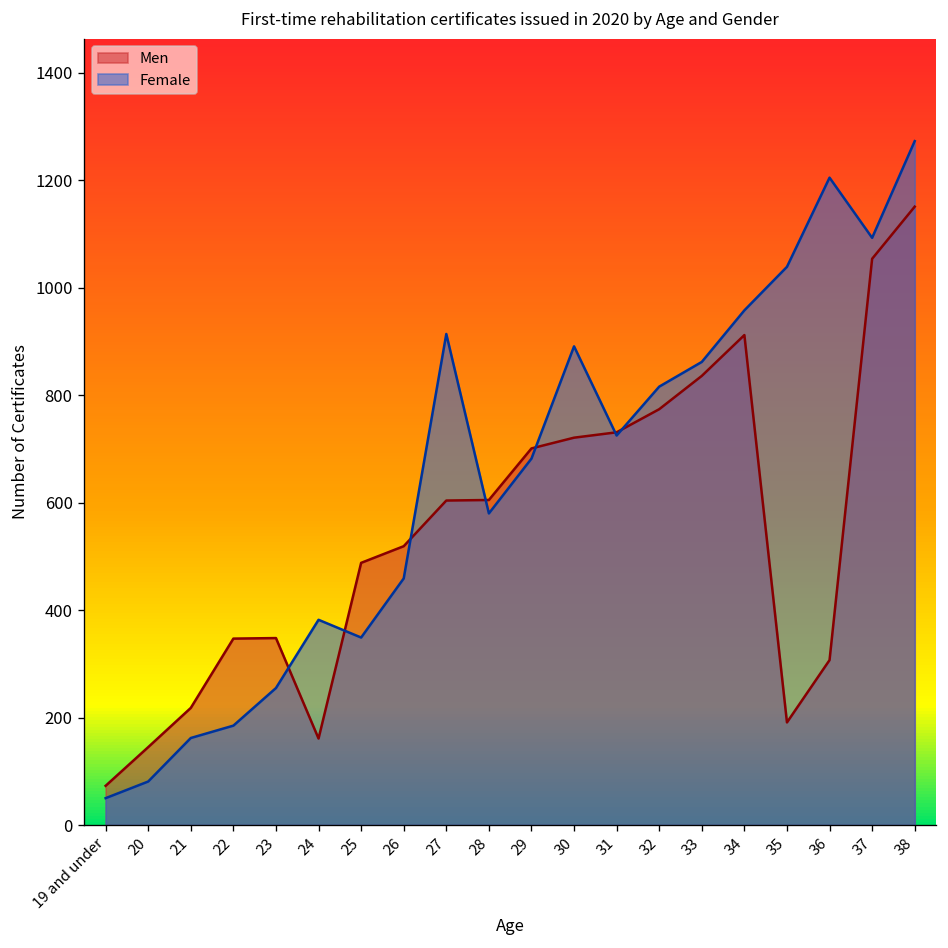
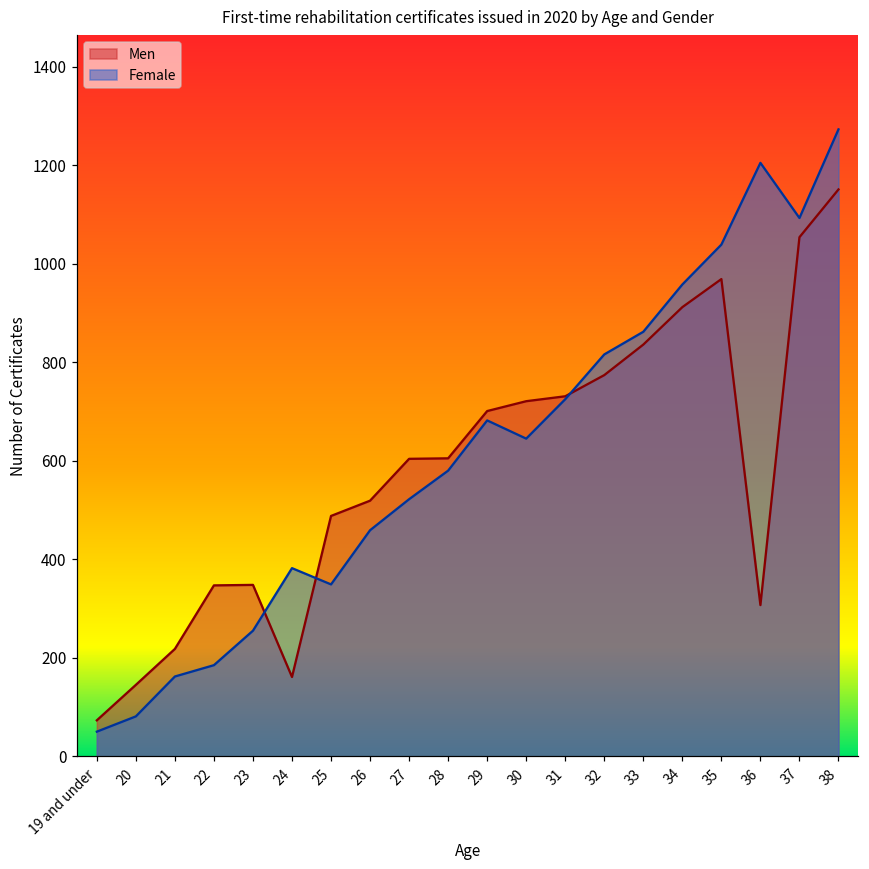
Female, 27: 910 -> 520
Female, 30: 890 -> 650
Men, 35: 190 -> 970
